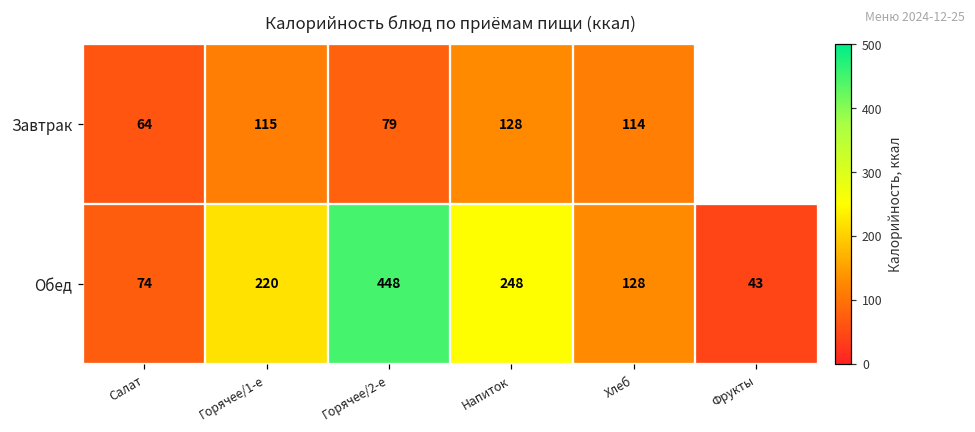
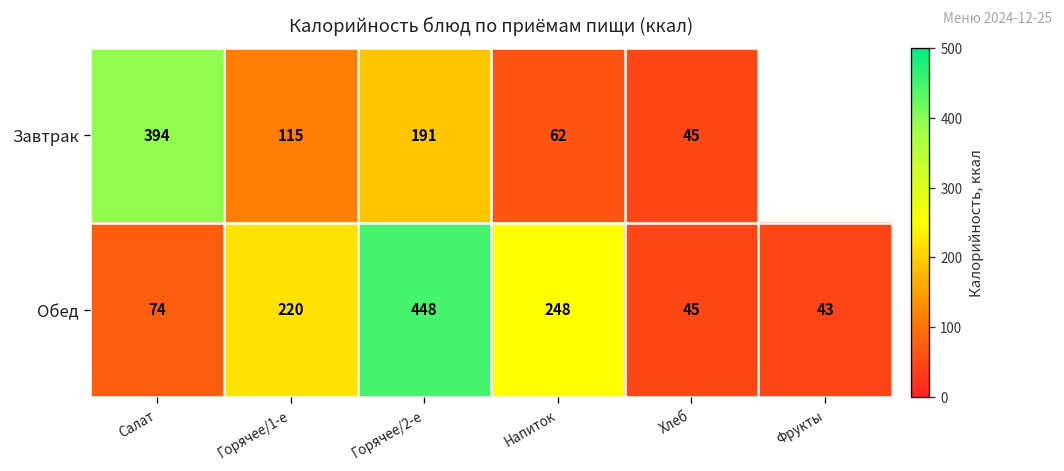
Завтрак, Салат: 64 -> 394
Завтрак, Горячее/2-е: 79 -> 191
Завтрак, Напиток: 128 -> 62
Завтрак, Хлеб: 114 -> 45
Обед, Хлеб: 128 -> 45
